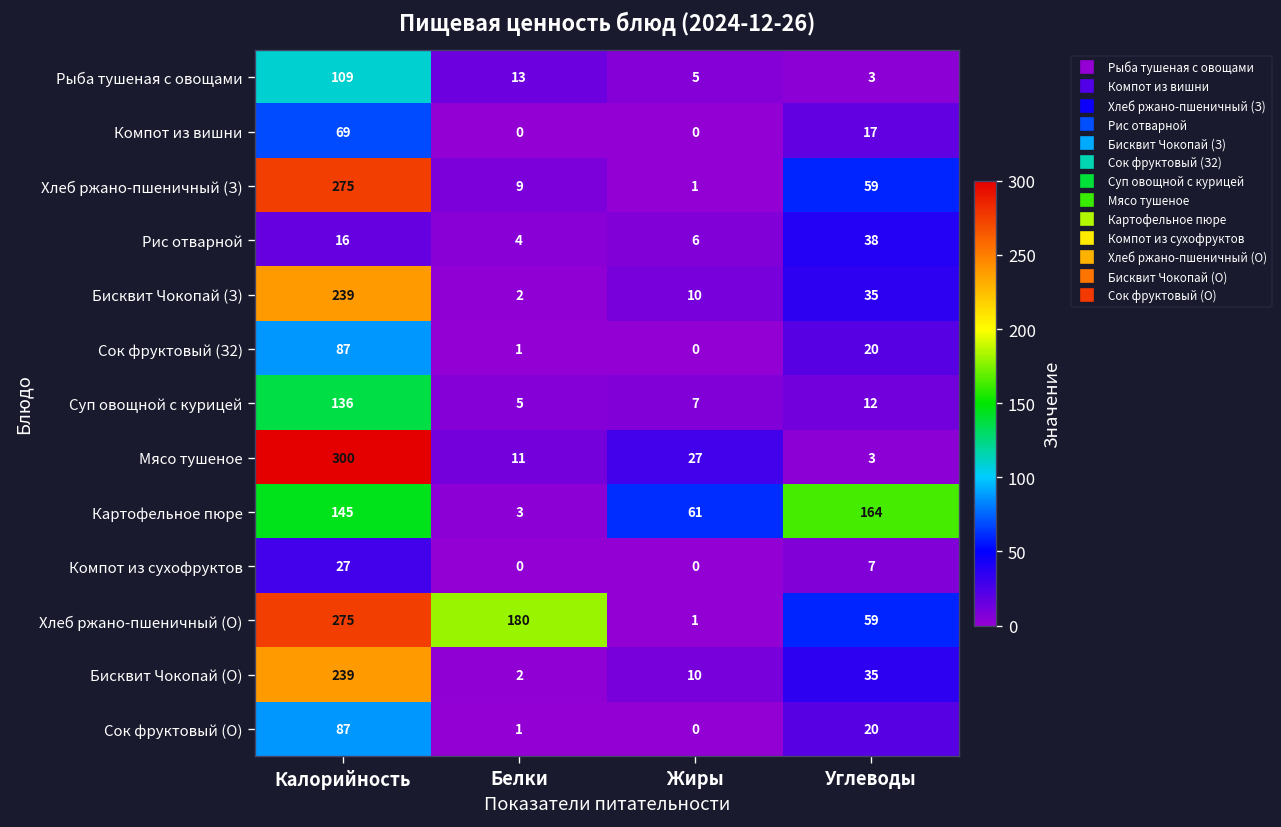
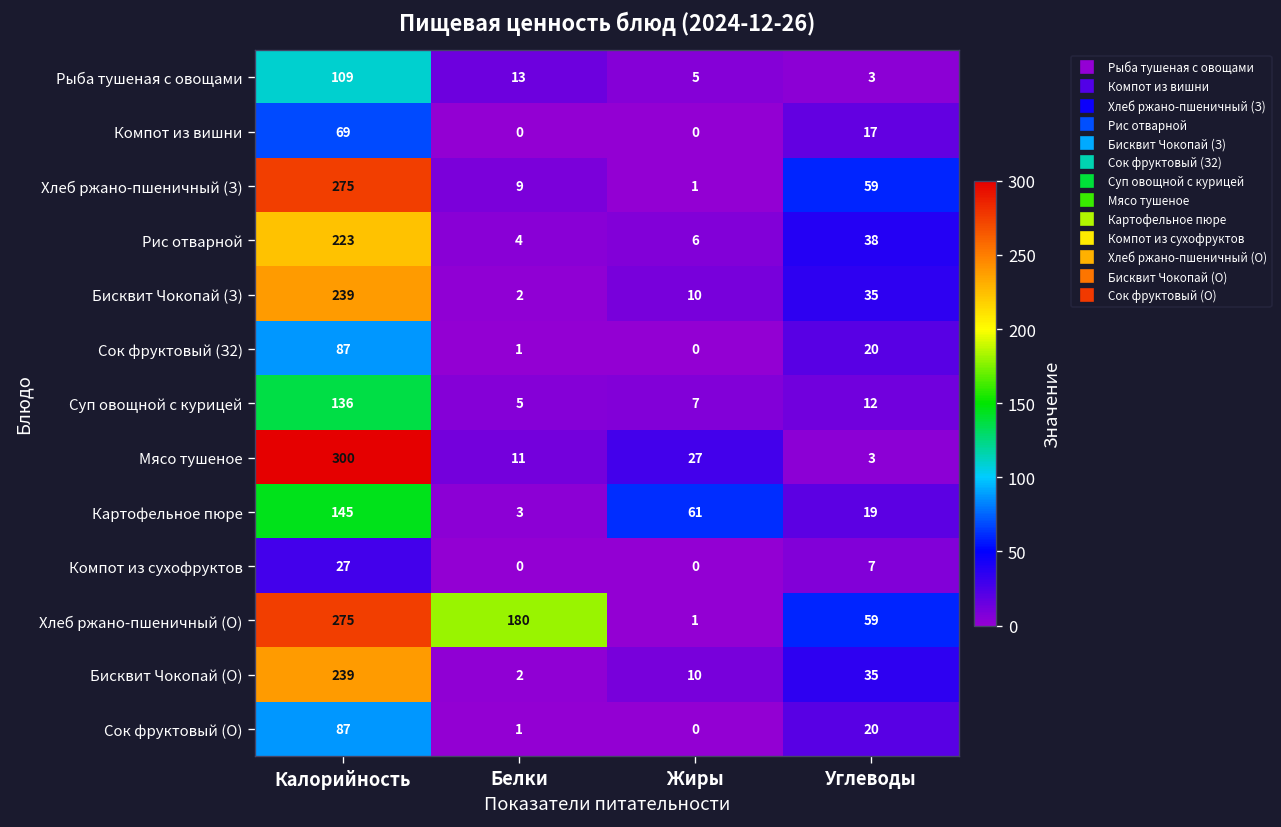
Рис отварной, Калорийность: 16 -> 223
Картофельное пюре, Углеводы: 164 -> 19
